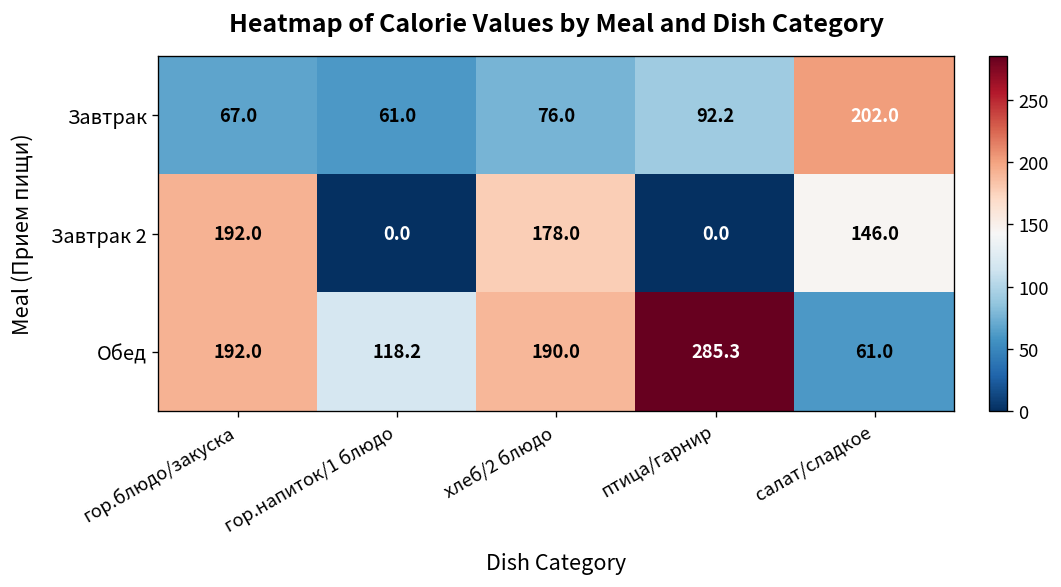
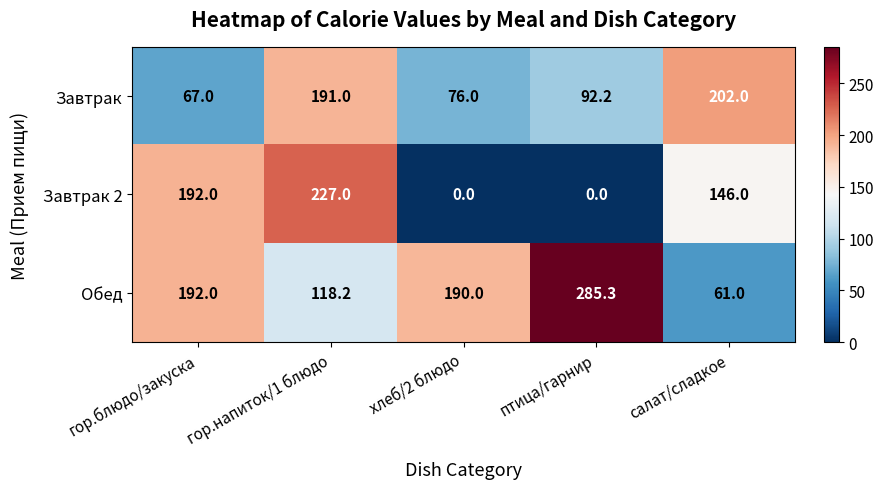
Завтрак, гор.напиток/1 блюдо: 61.0 -> 191.0
Завтрак 2, гор.напиток/1 блюдо: 0.0 -> 227.0
Завтрак 2, хлеб/2 блюдо: 178.0 -> 0.0
